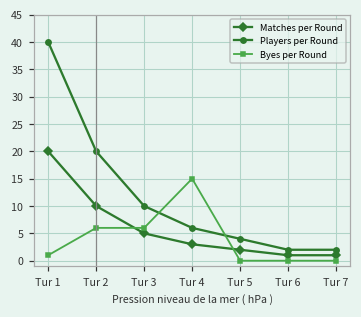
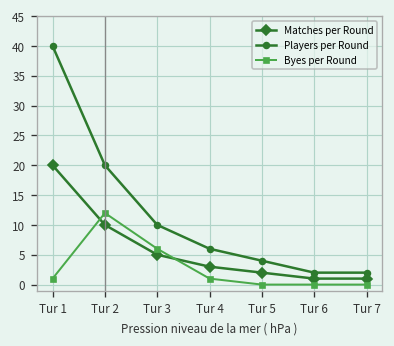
Byes per Round, Tur 2: 6 -> 12
Byes per Round, Tur 4: 15 -> 1
